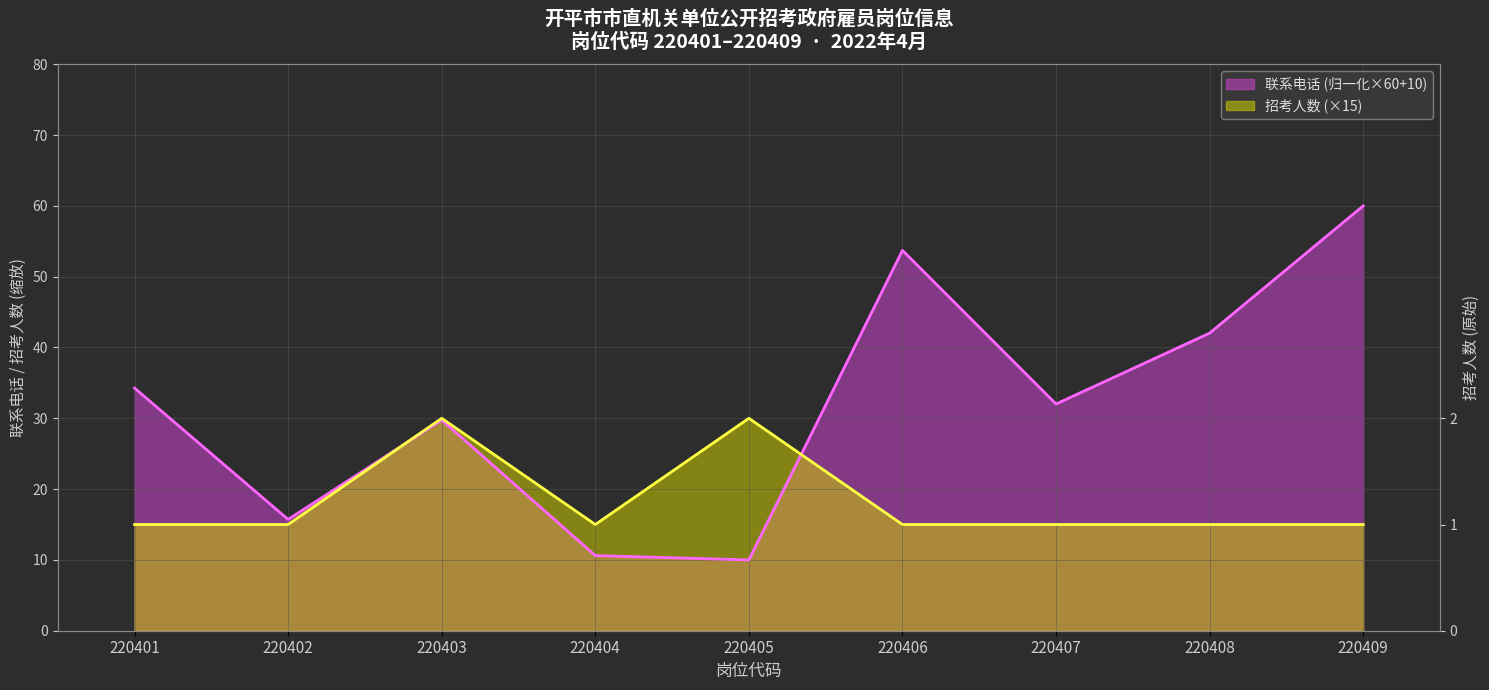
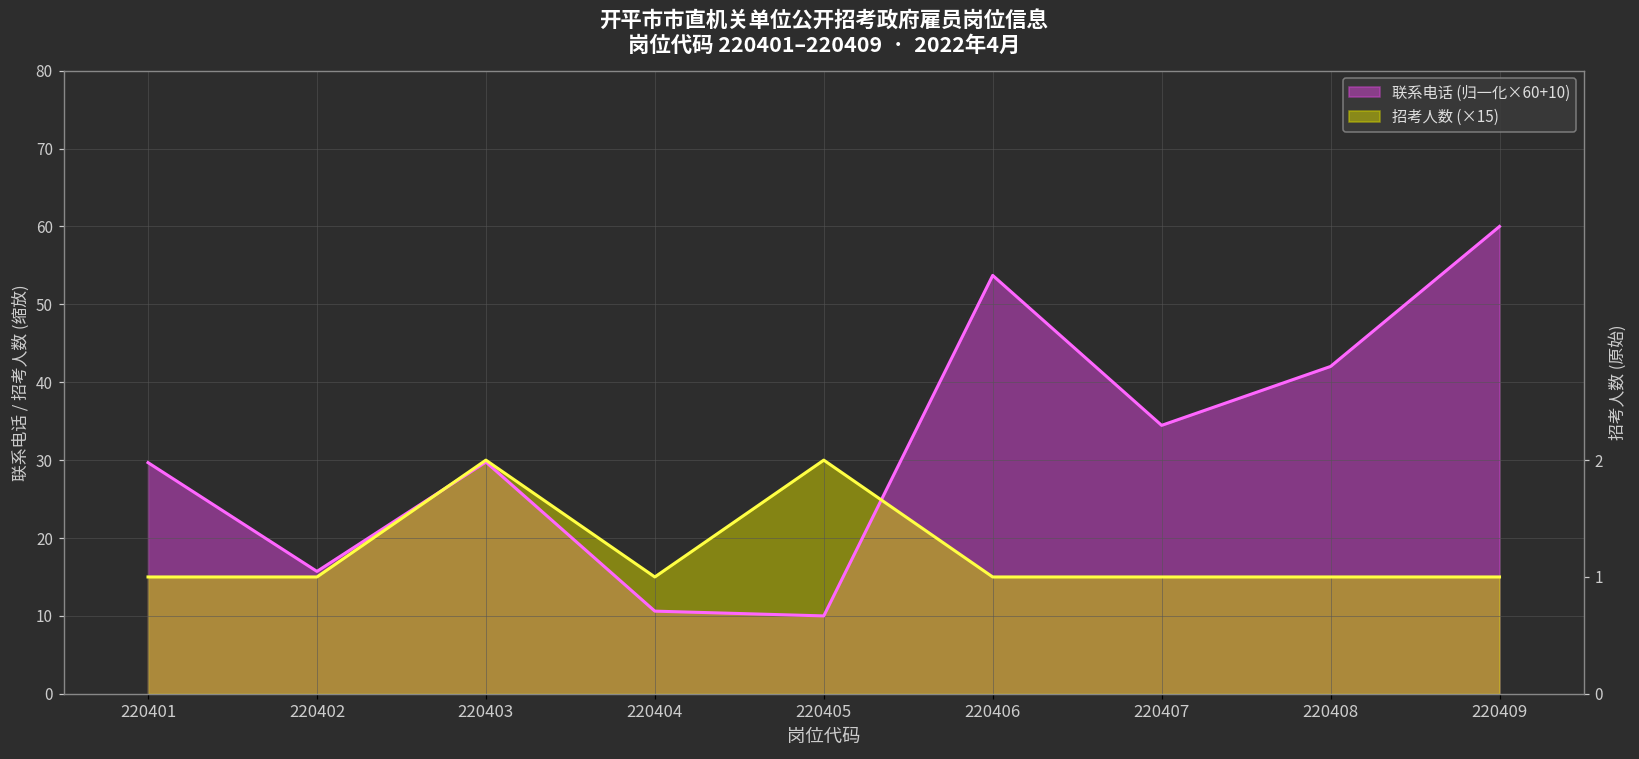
联系电话 (归一化×60+10), 220401: 34 -> 30
联系电话 (归一化×60+10), 220407: 32 -> 34
